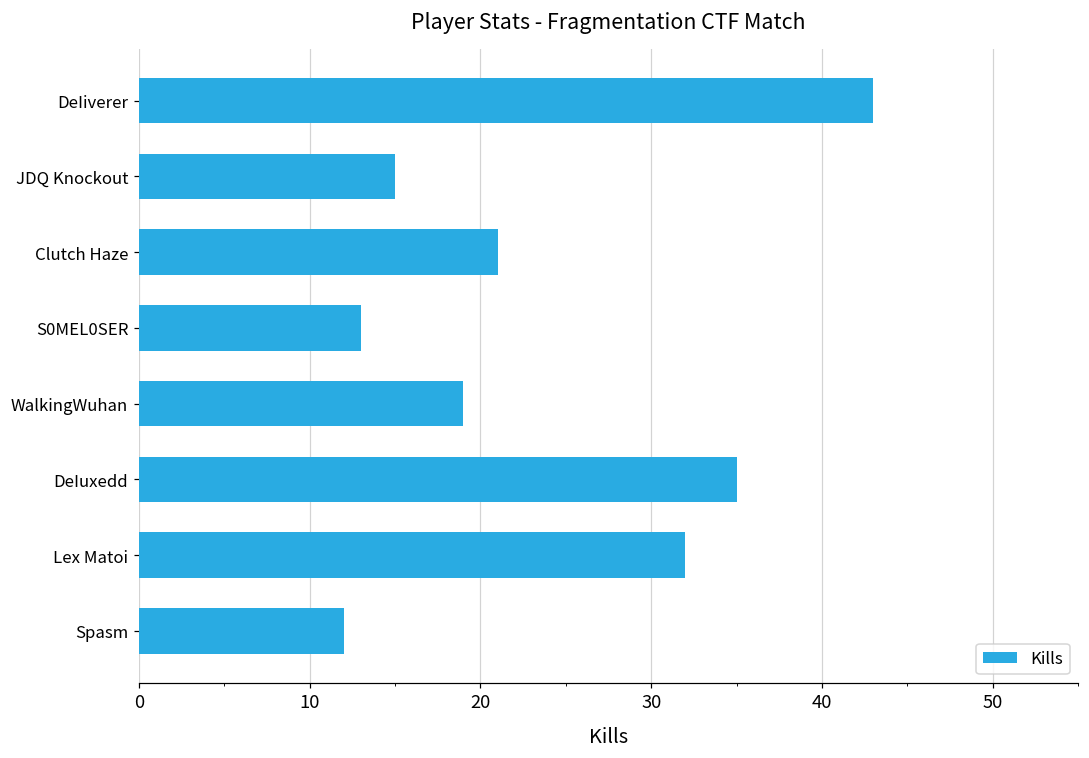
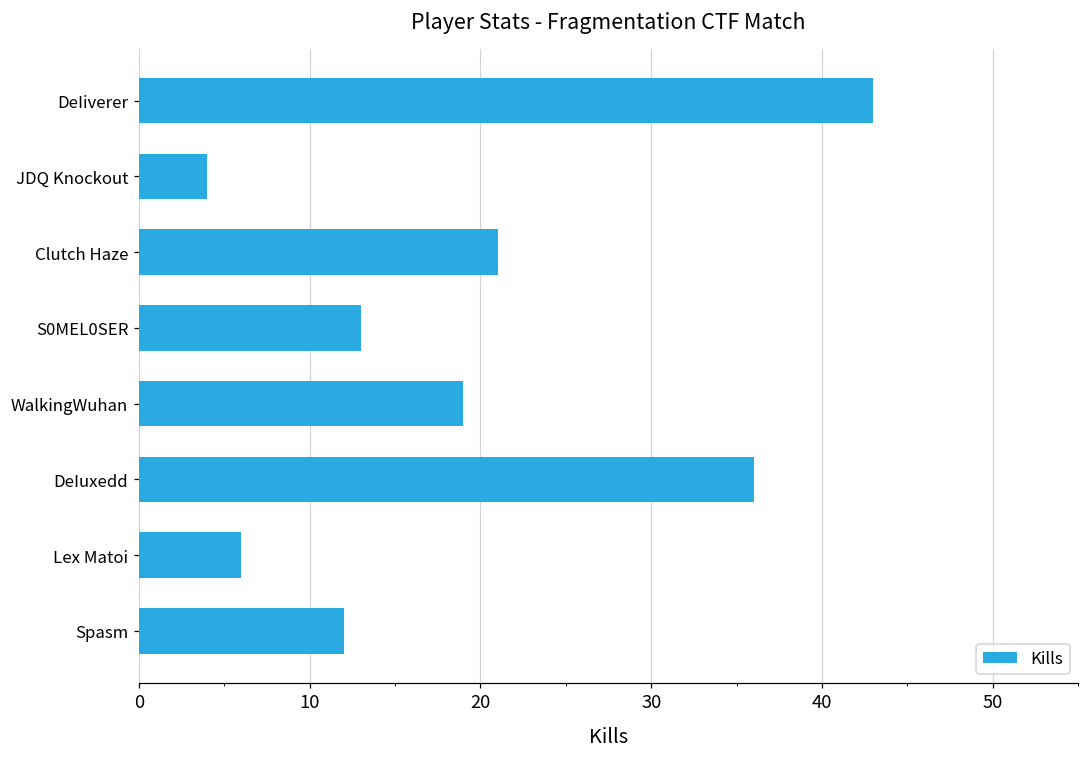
JDQ Knockout: 15 -> 4
DeIuxedd: 35 -> 36
Lex Matoi: 32 -> 6
